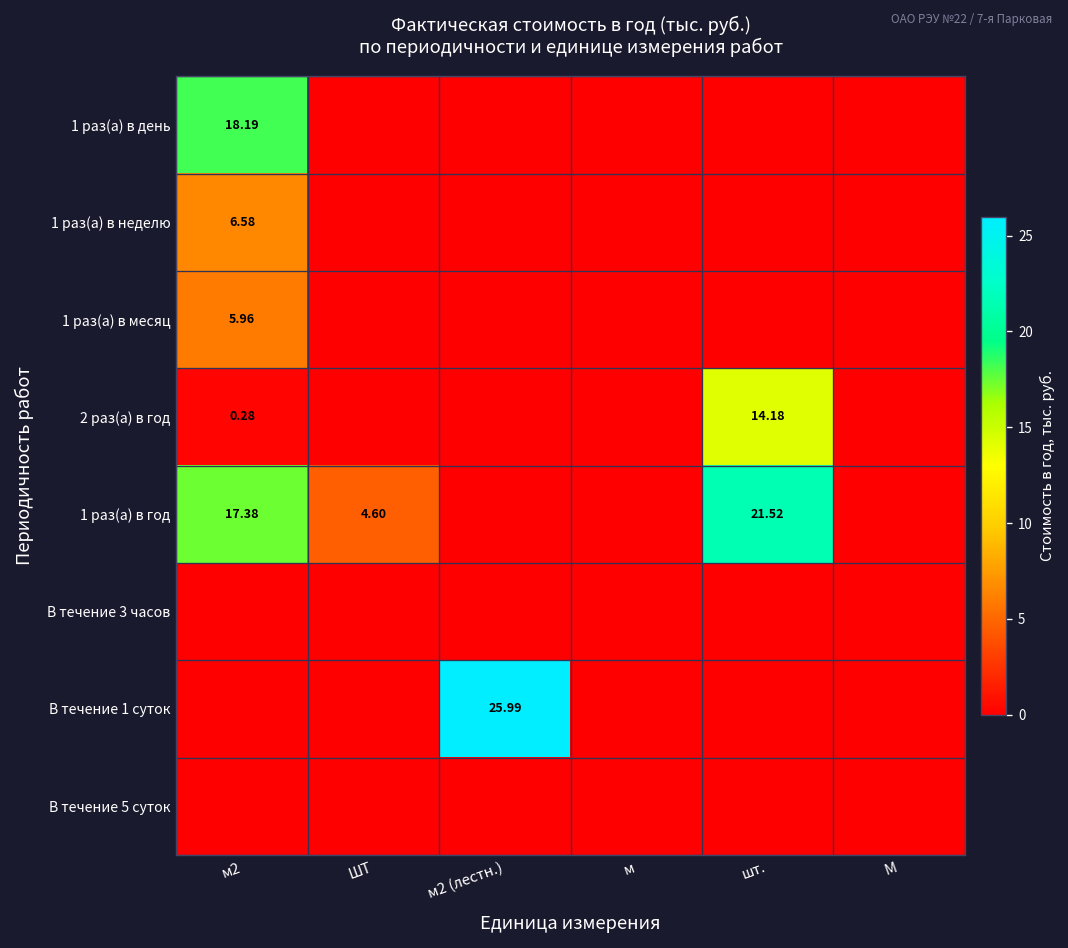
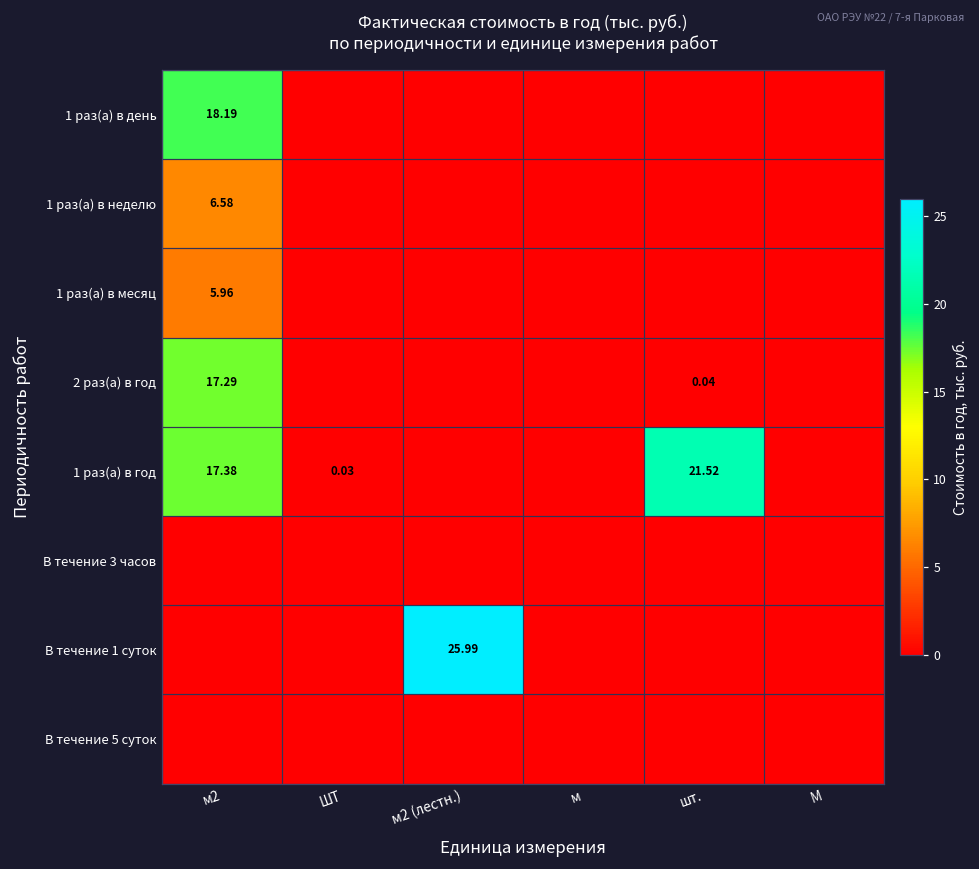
2 раз(а) в год, м2: 0.28 -> 17.29
2 раз(а) в год, шт.: 14.18 -> 0.04
1 раз(а) в год, ШТ: 4.60 -> 0.03
